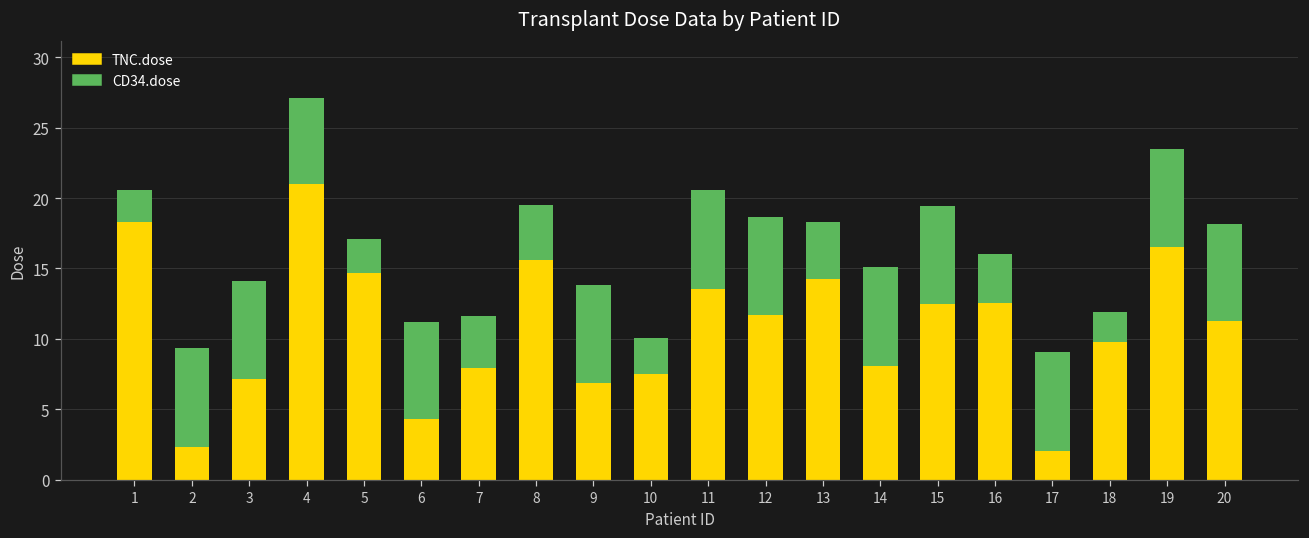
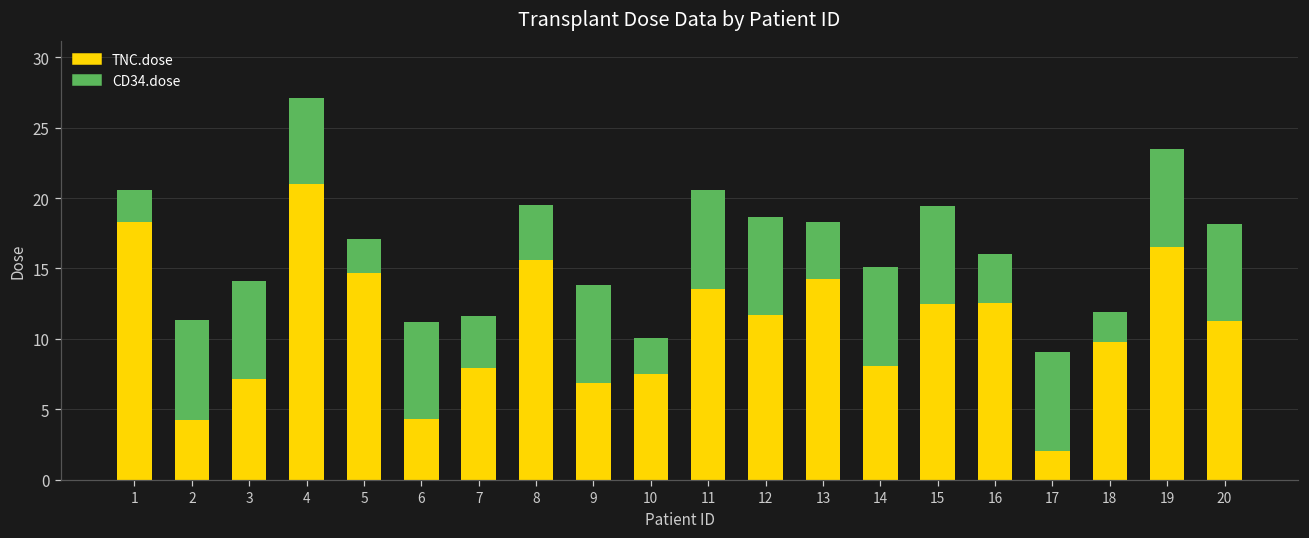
TNC.dose, 2: 2.3 -> 4.3
